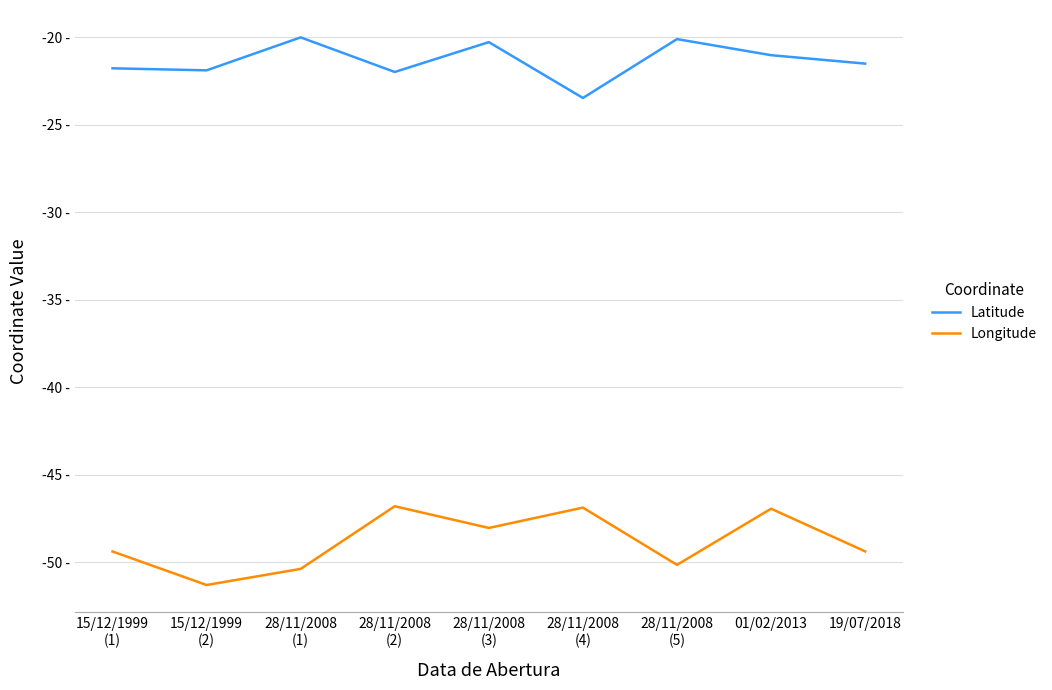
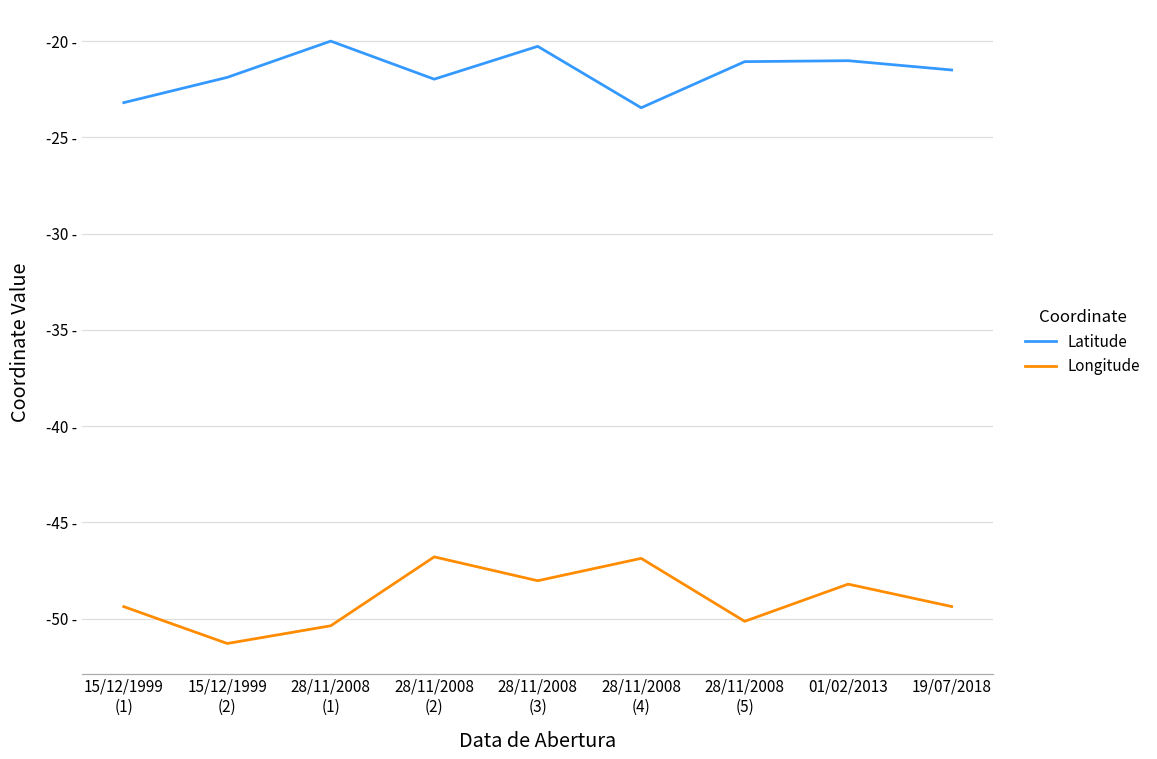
Latitude, 15/12/1999 (1): -21.8 - -> -23.2 -
Latitude, 28/11/2008 (5): -20.1 - -> -21.1 -
Longitude, 01/02/2013: -46.9 - -> -48.2 -
